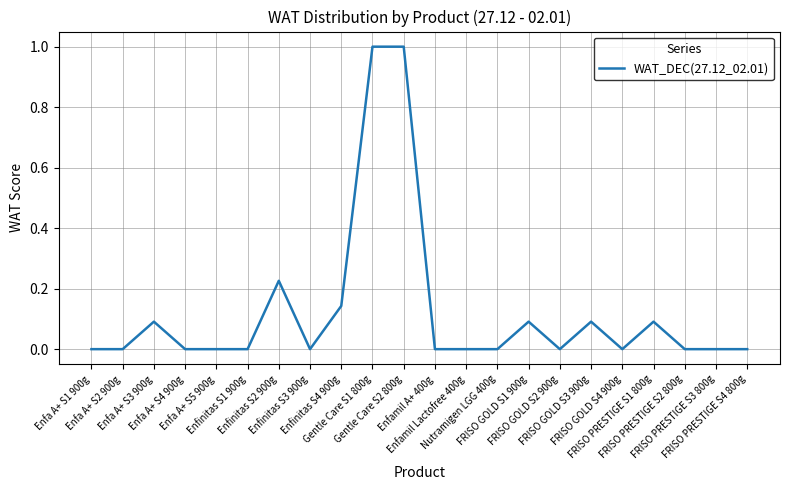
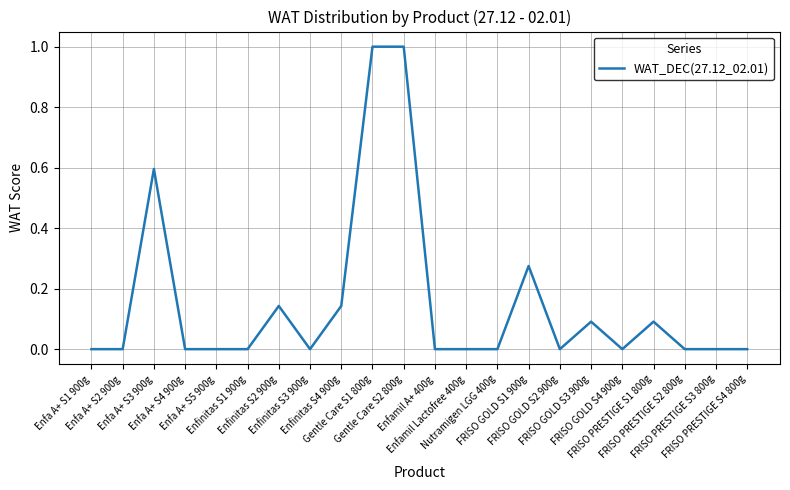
Enfa A+ S3 900g: 0.09 -> 0.60
Enfinitas S2 900g: 0.23 -> 0.14
FRISO GOLD S1 900g: 0.09 -> 0.27
